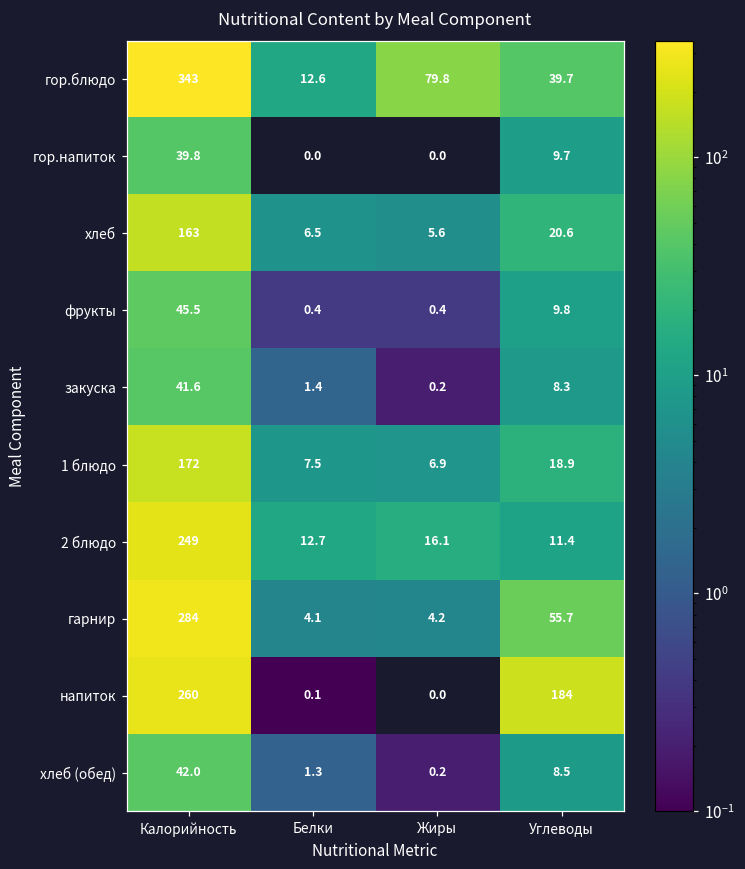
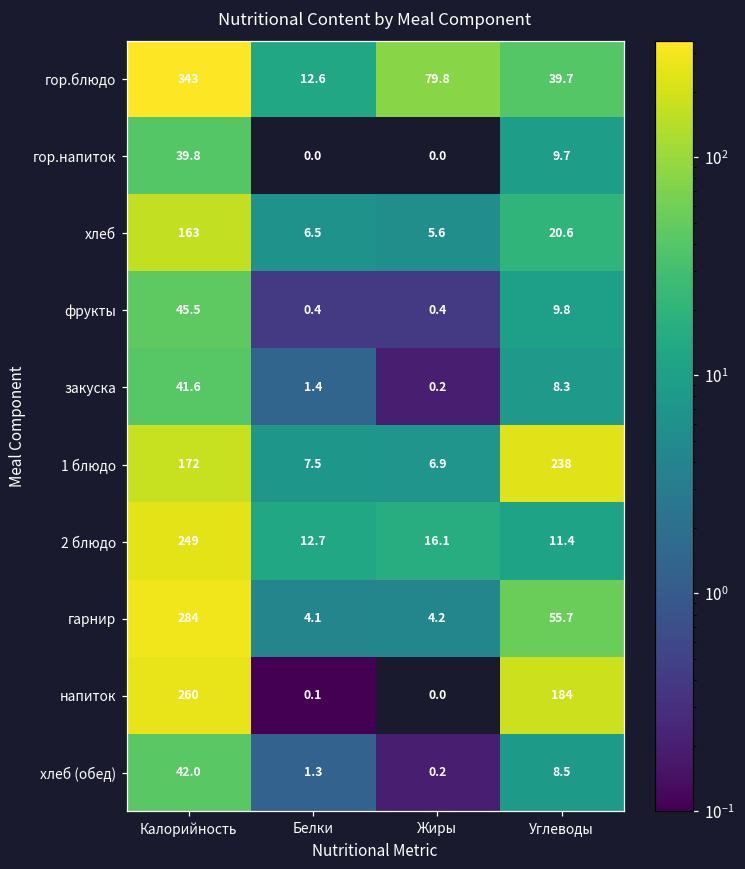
1 блюдо, Углеводы: 18.9 -> 238
